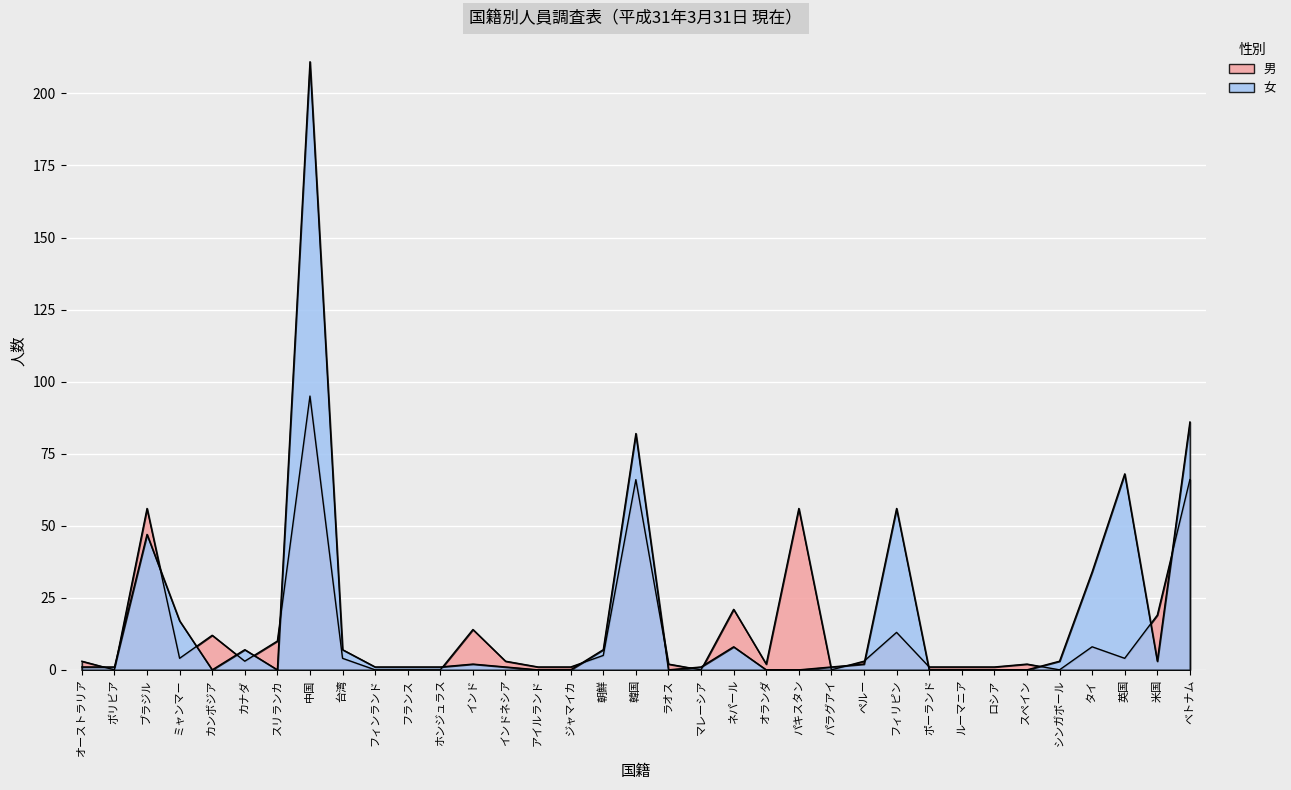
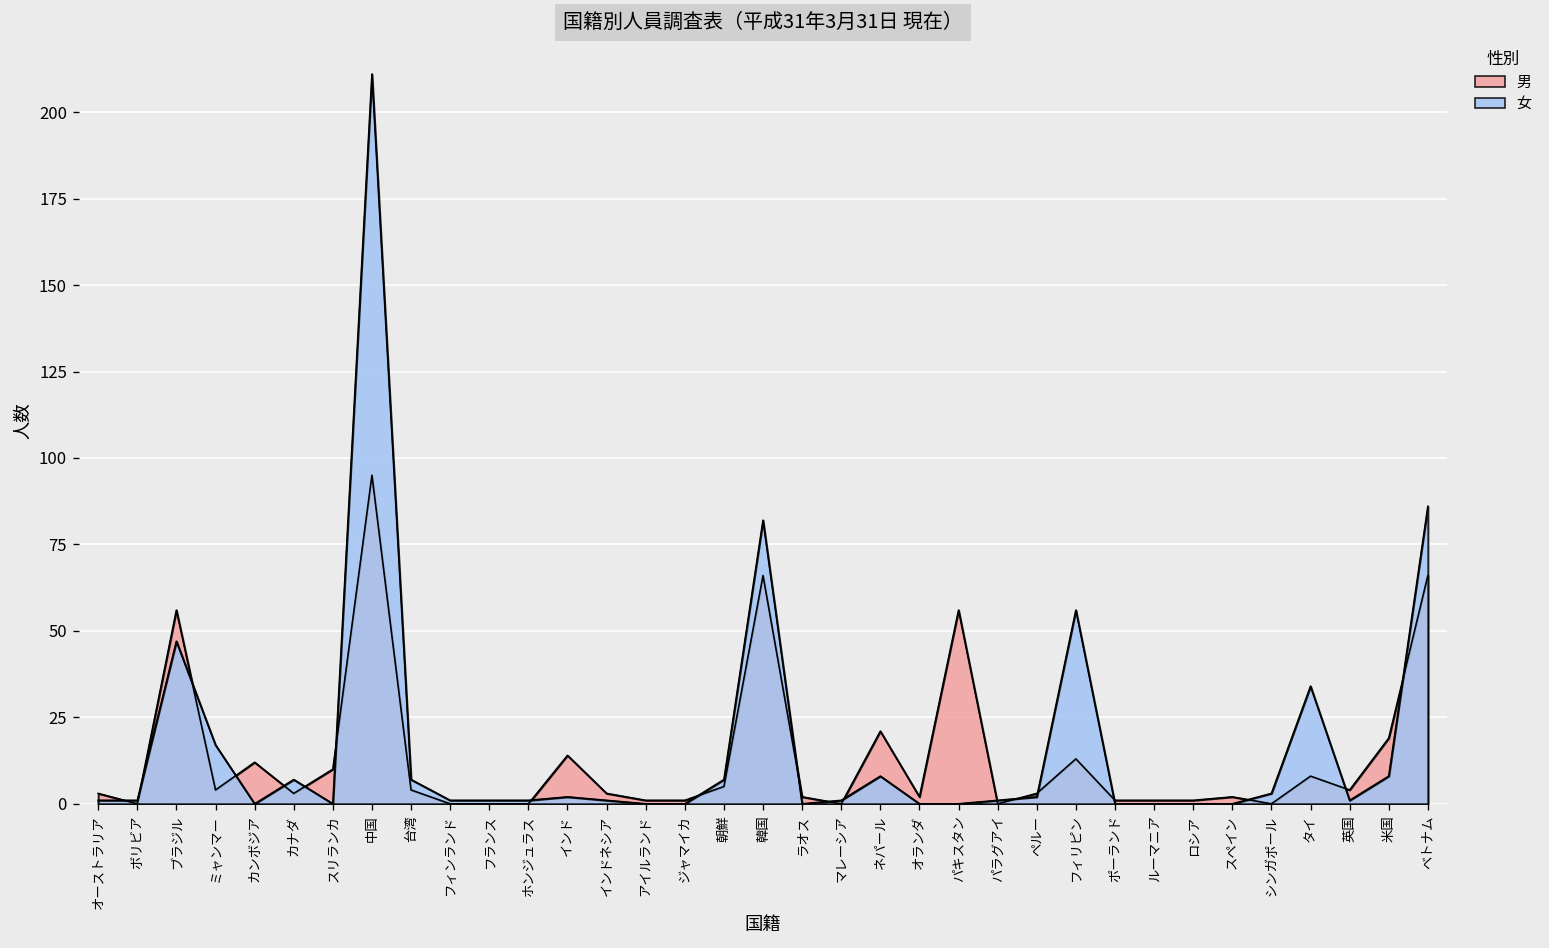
女, 英国: 68 -> 1
女, 米国: 3 -> 8
